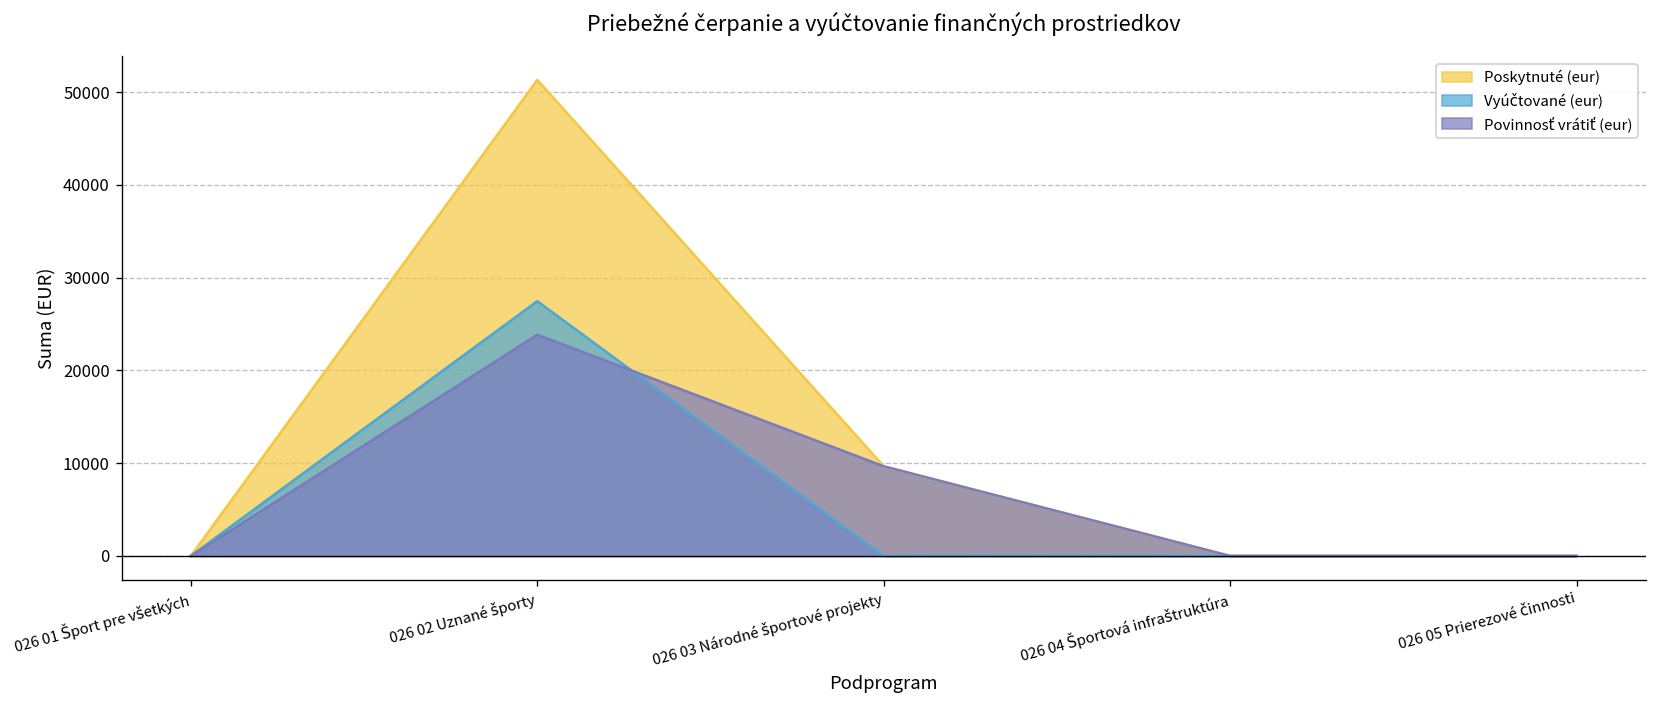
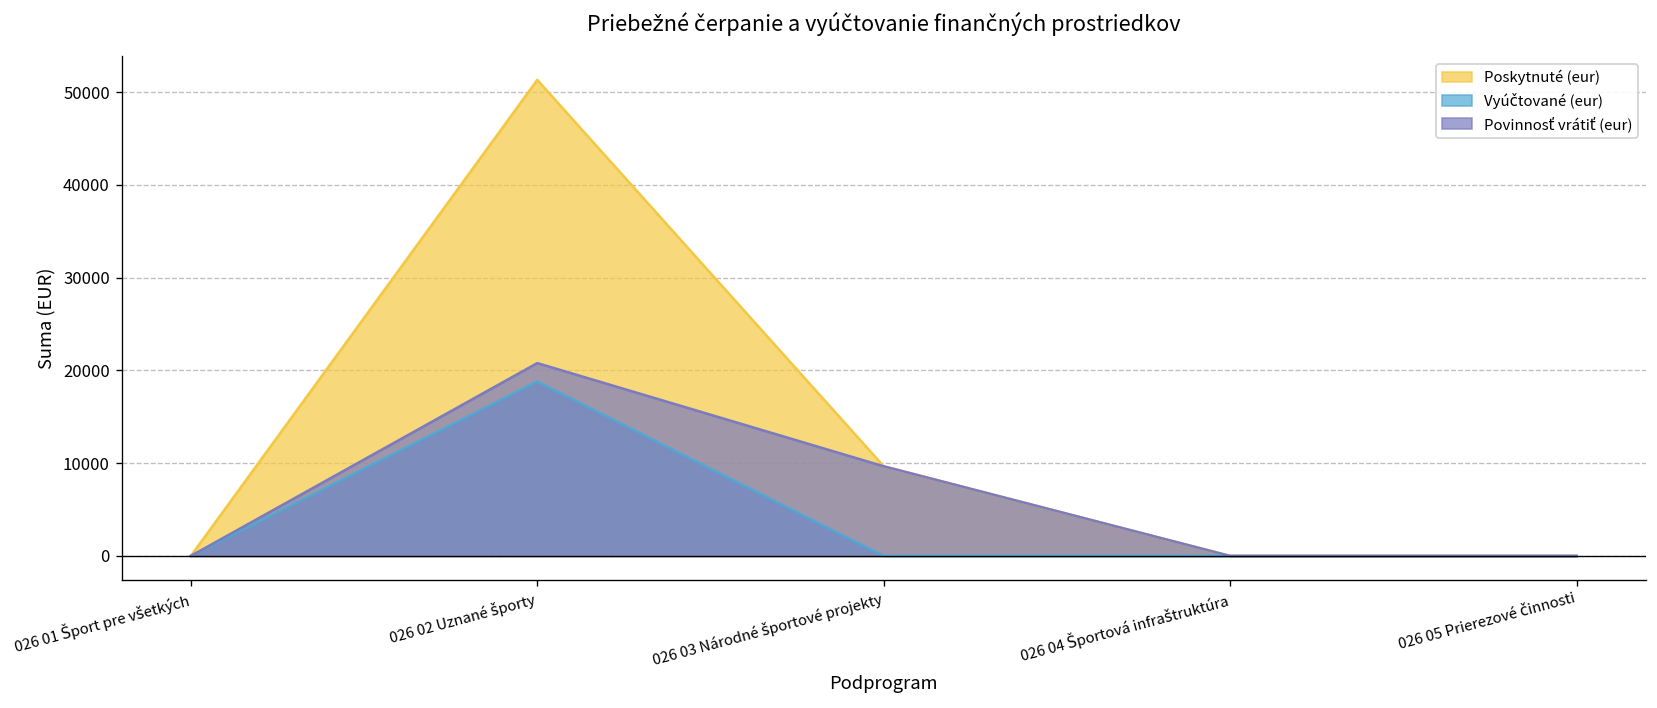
Vyúčtované (eur), 026 02 Uznané športy: 27000 -> 19000
Povinnosť vrátiť (eur), 026 02 Uznané športy: 24000 -> 21000
